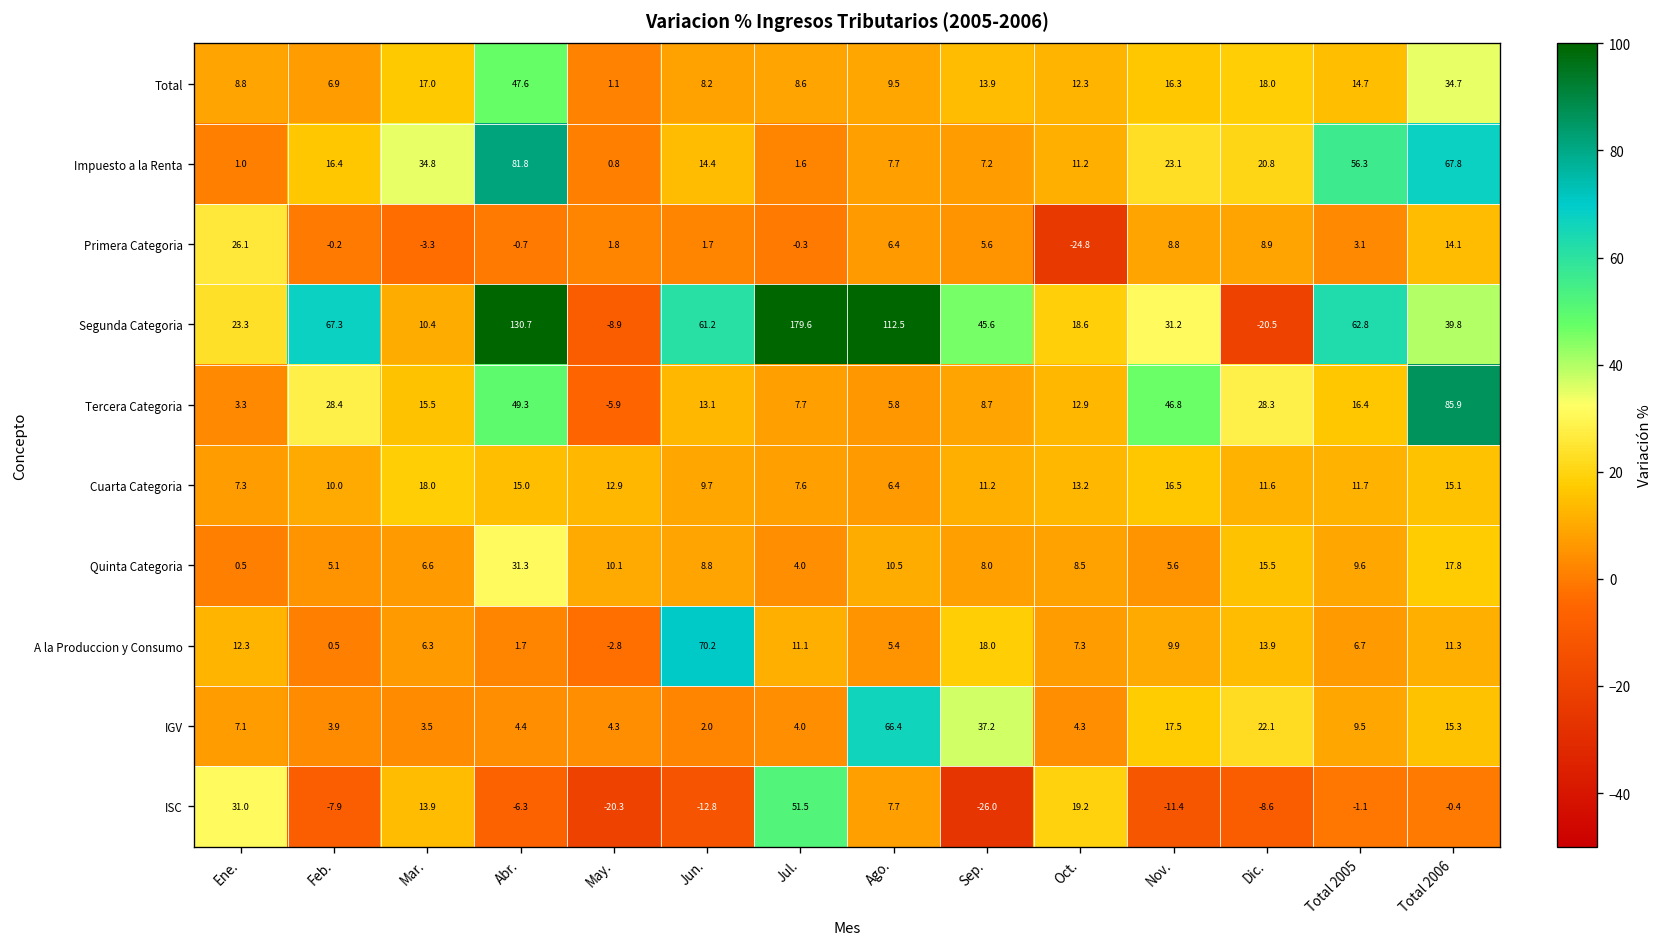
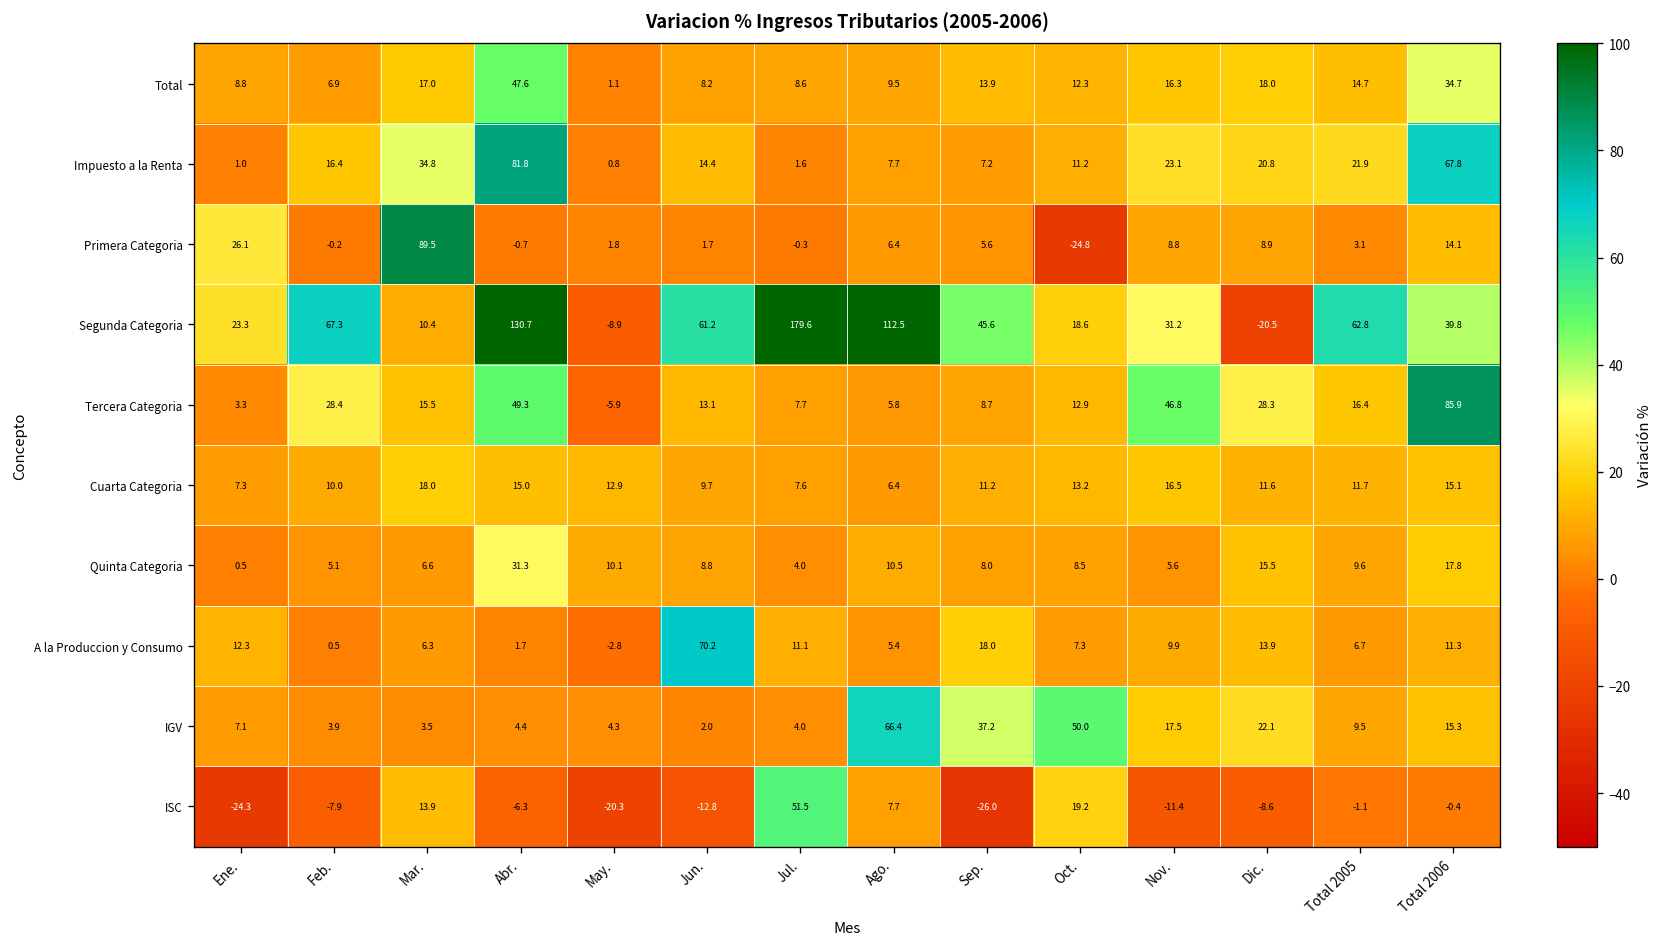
Impuesto a la Renta, Total 2005: 56.3 -> 21.9
Primera Categoria, Mar.: -3.3 -> 89.5
IGV, Oct.: 4.3 -> 50.0
ISC, Ene.: 31.0 -> -24.3
